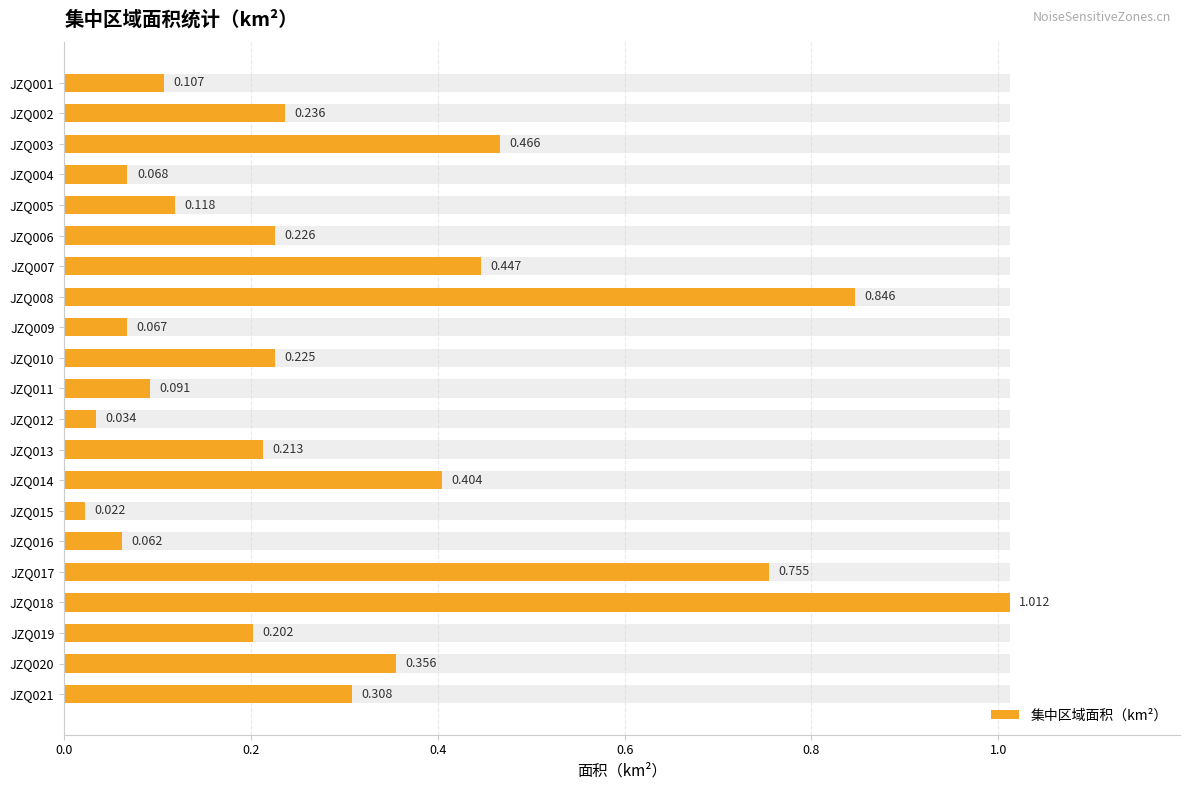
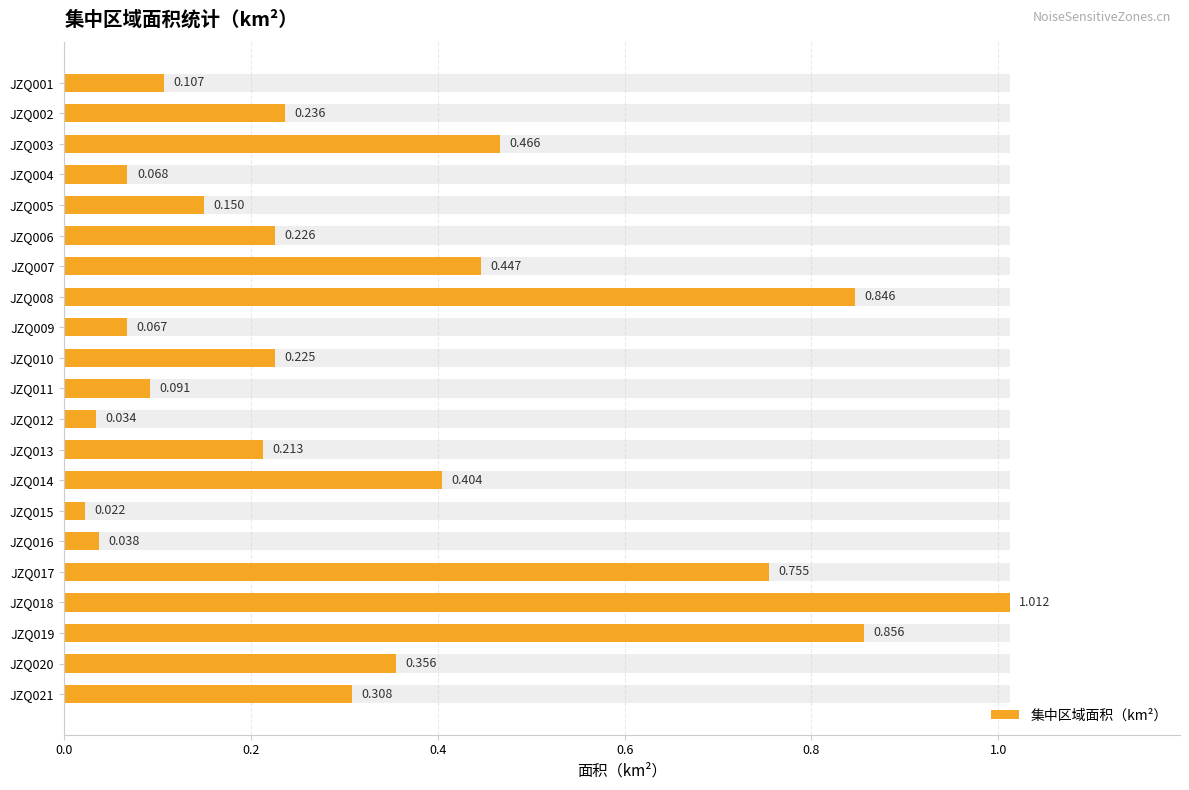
集中区域面积（km²）, JZQ005: 0.118 -> 0.150
集中区域面积（km²）, JZQ016: 0.062 -> 0.038
集中区域面积（km²）, JZQ019: 0.202 -> 0.856
